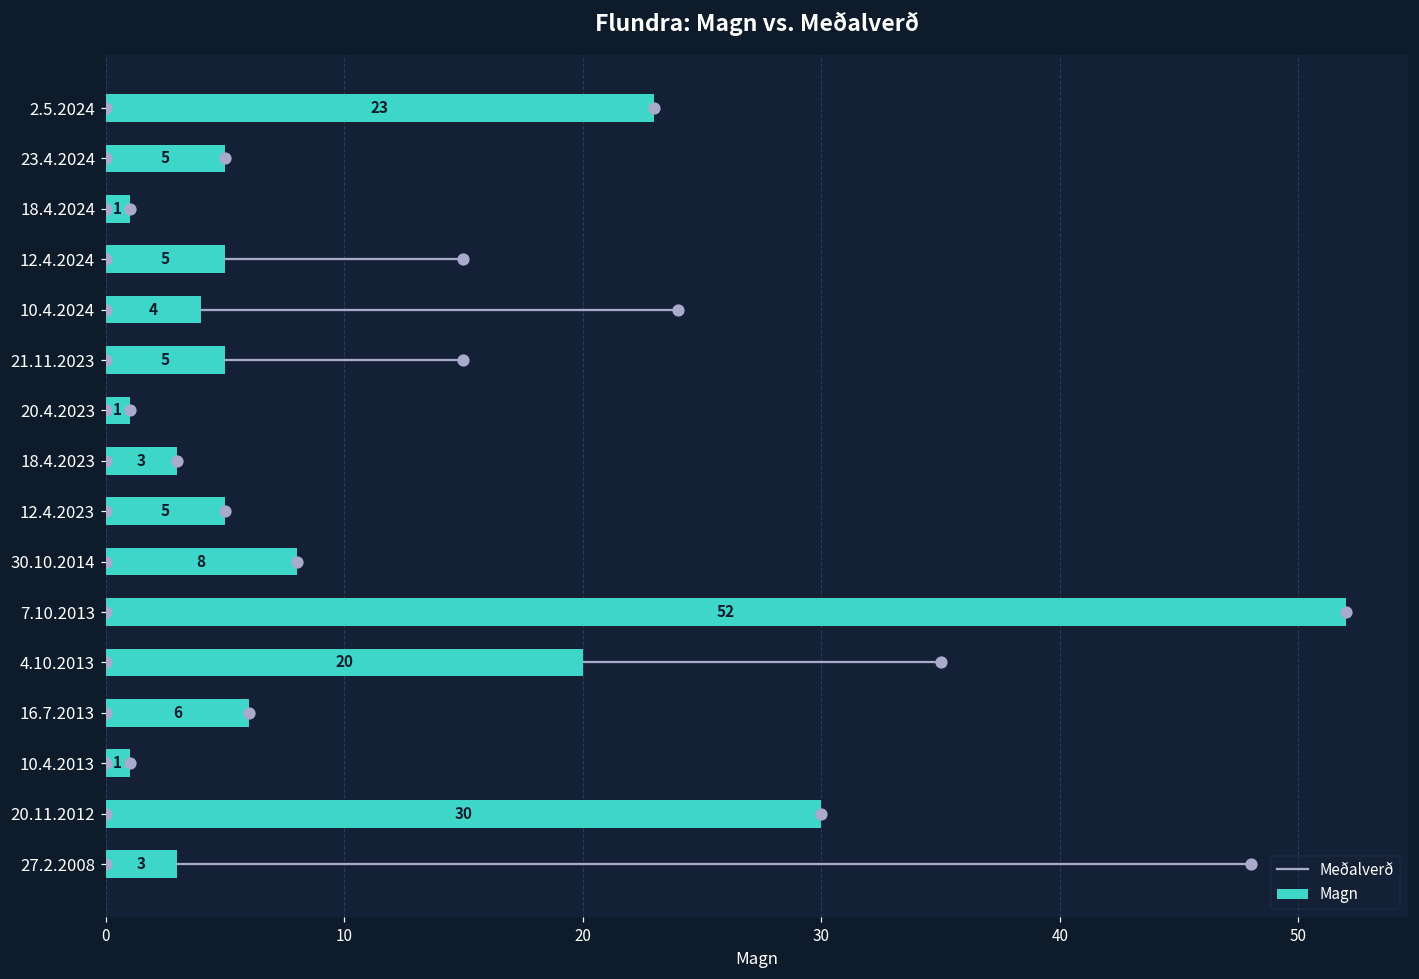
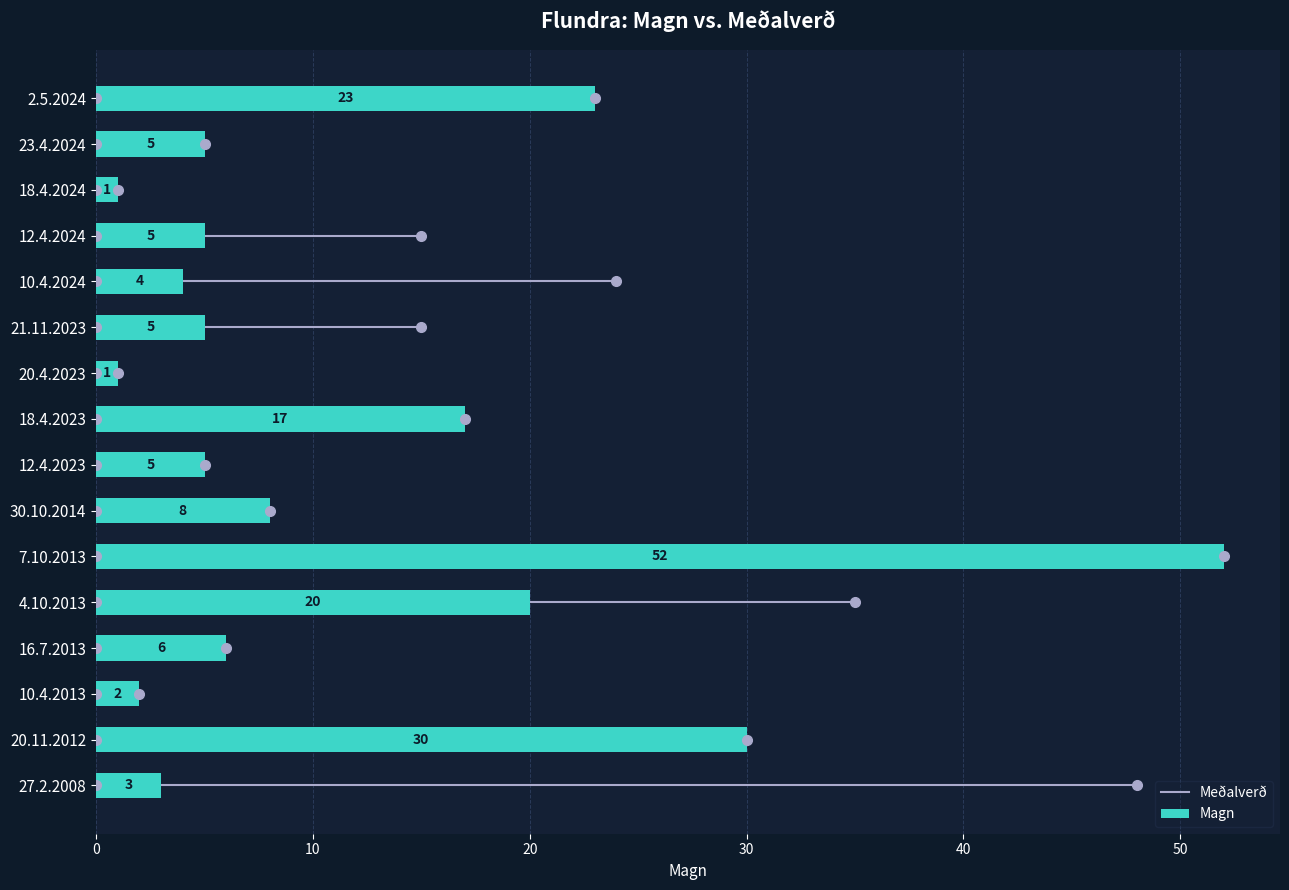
Magn, 18.4.2023: 3 -> 17
Magn, 10.4.2013: 1 -> 2
